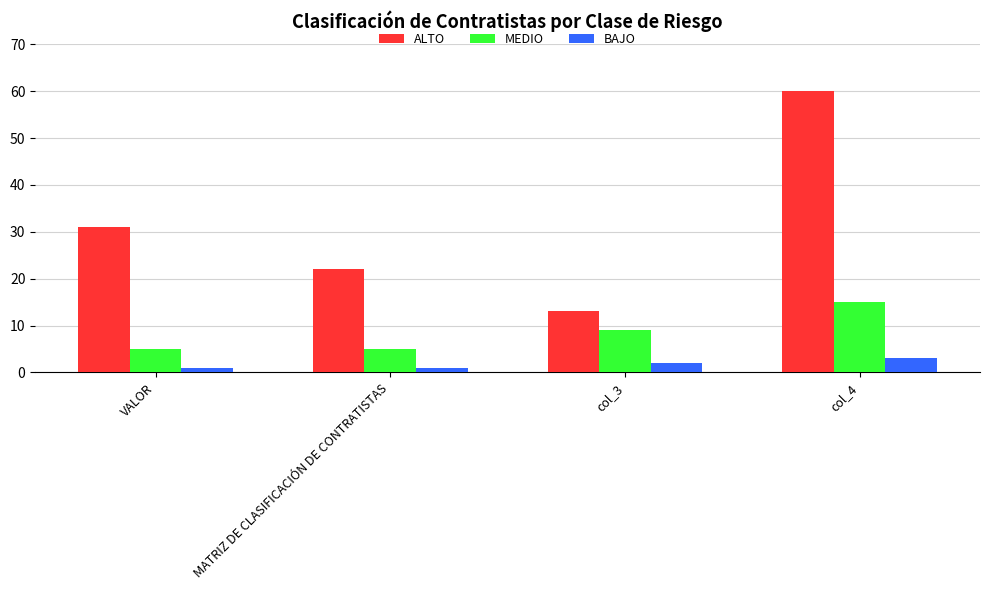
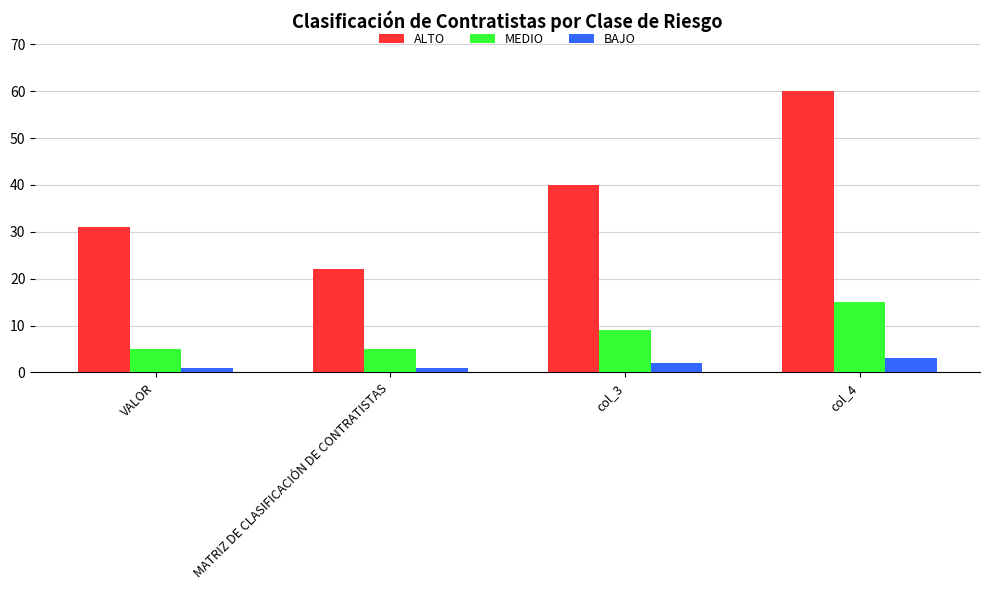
ALTO, col_3: 13 -> 40
